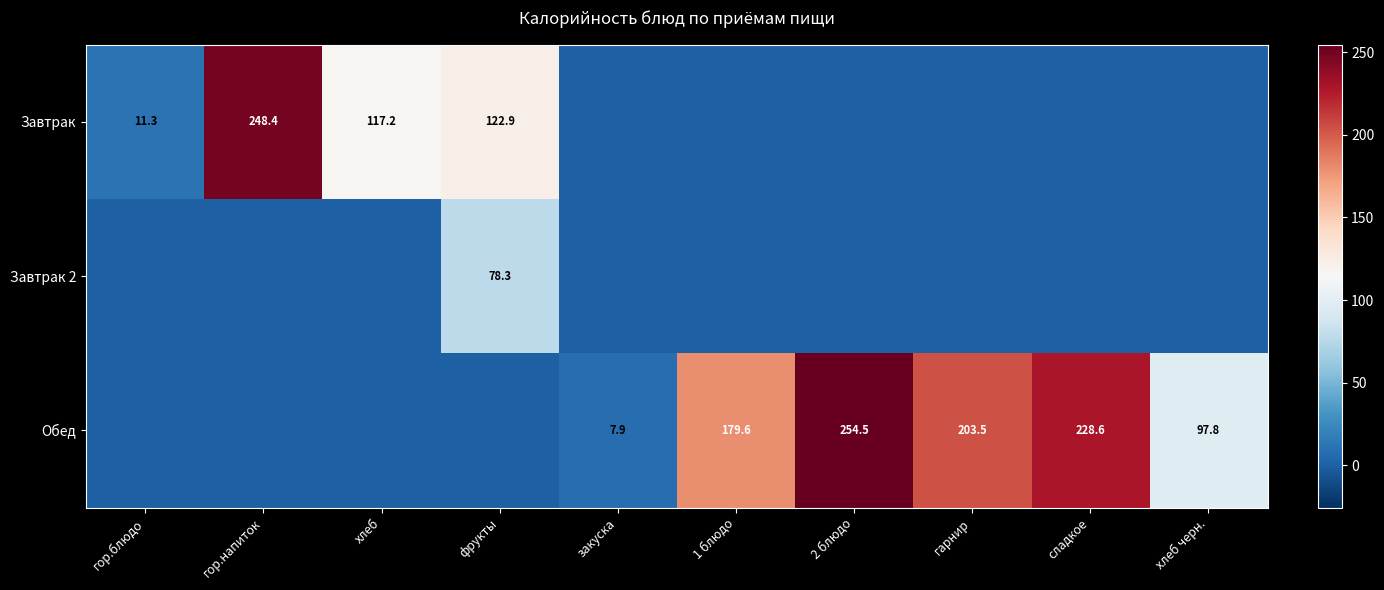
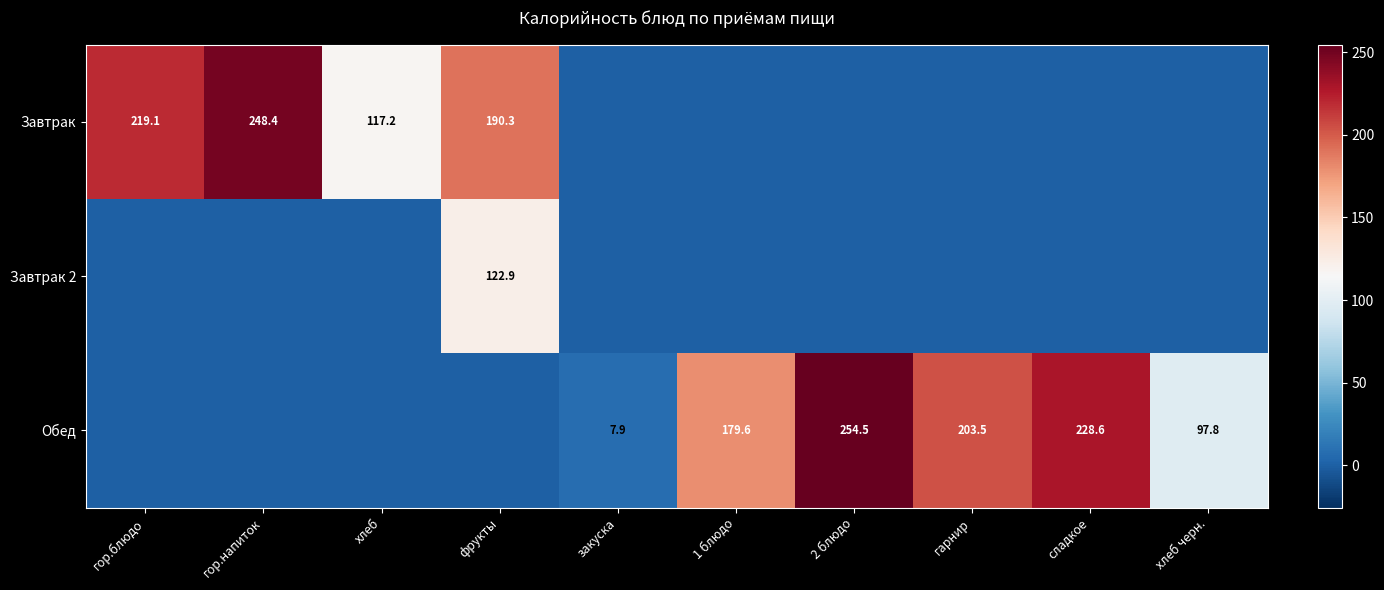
Завтрак, гор.блюдо: 11.3 -> 219.1
Завтрак, фрукты: 122.9 -> 190.3
Завтрак 2, фрукты: 78.3 -> 122.9
